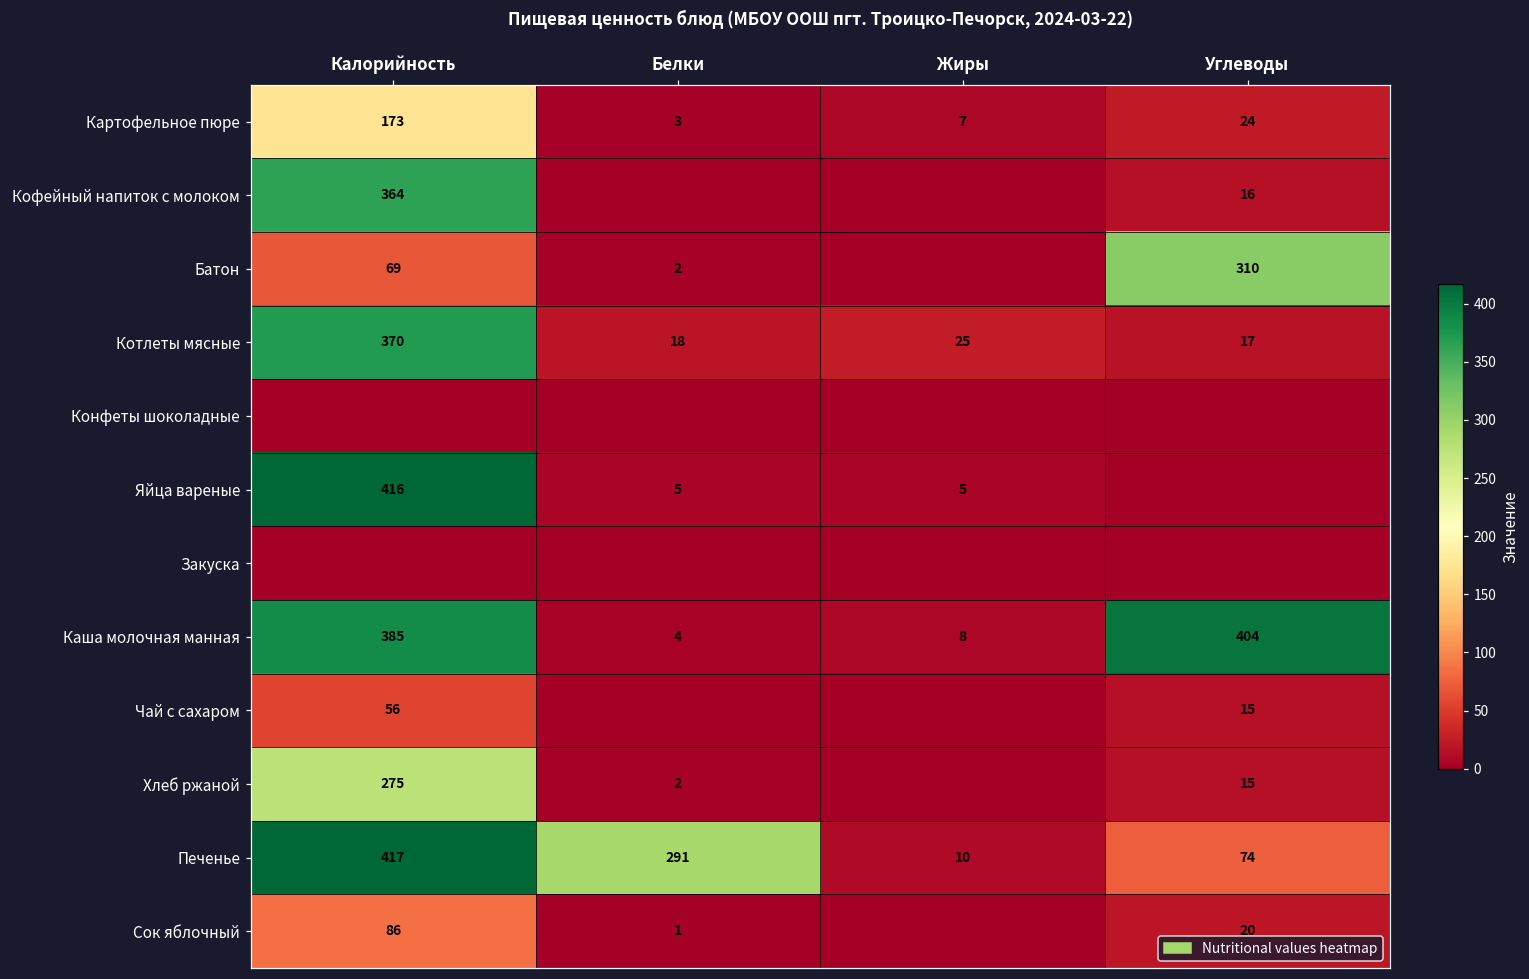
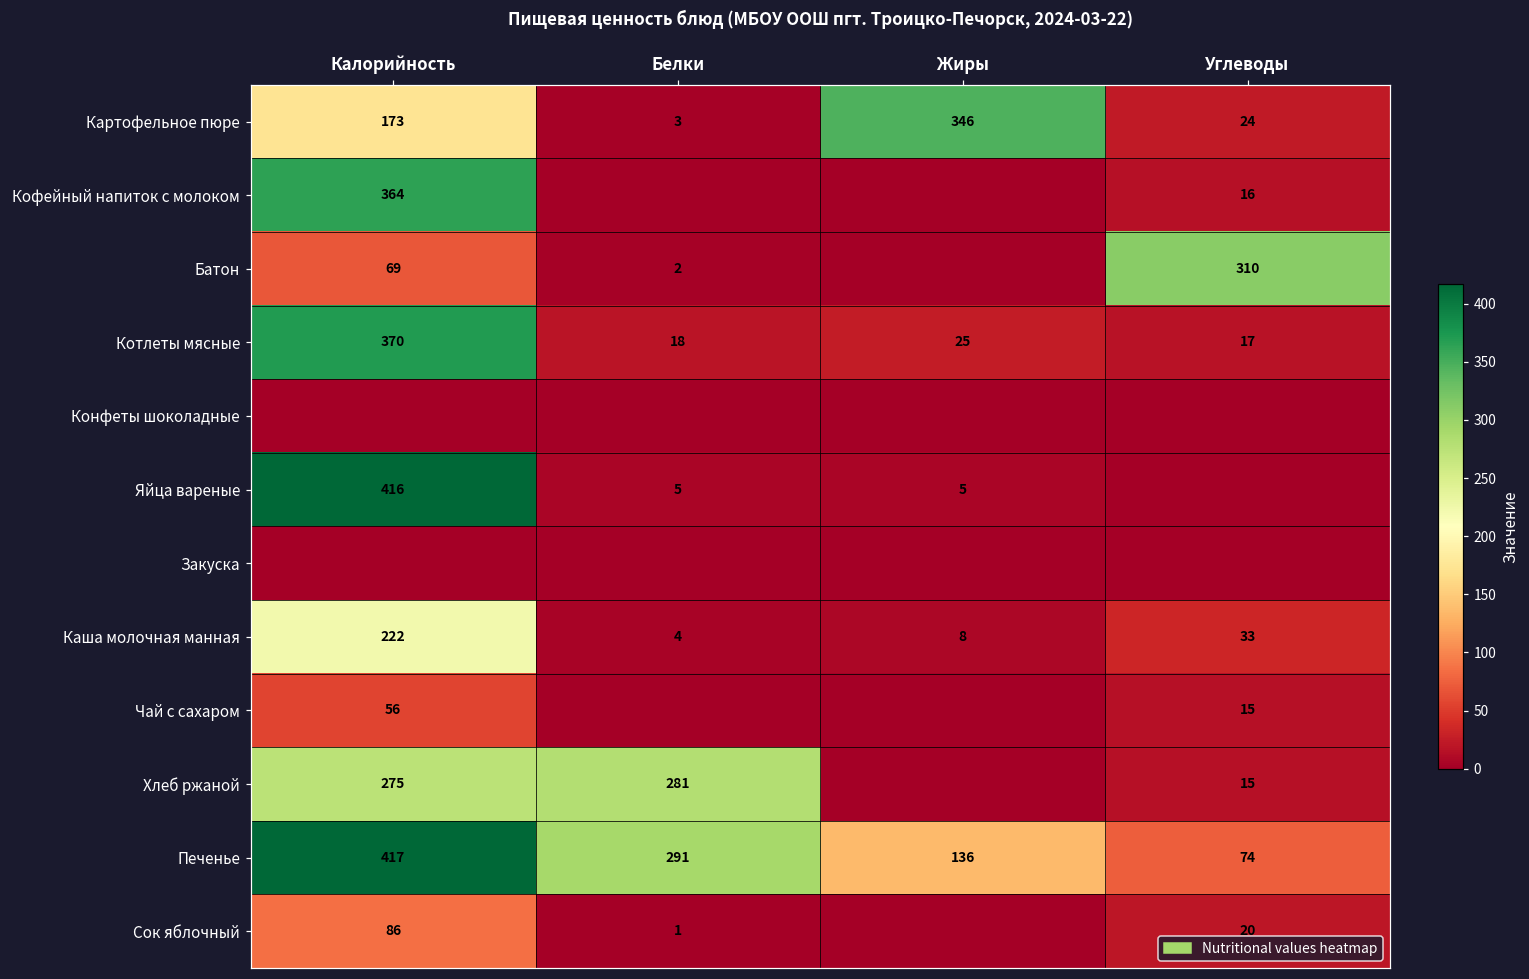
Картофельное пюре, Жиры: 7 -> 346
Каша молочная манная, Калорийность: 385 -> 222
Каша молочная манная, Углеводы: 404 -> 33
Хлеб ржаной, Белки: 2 -> 281
Печенье, Жиры: 10 -> 136
